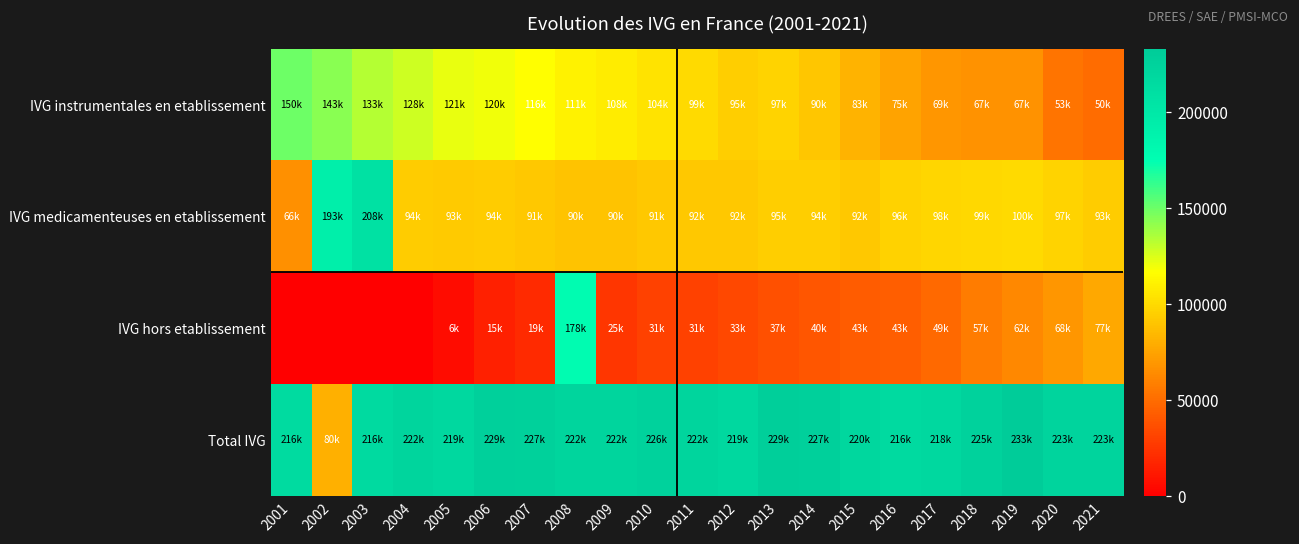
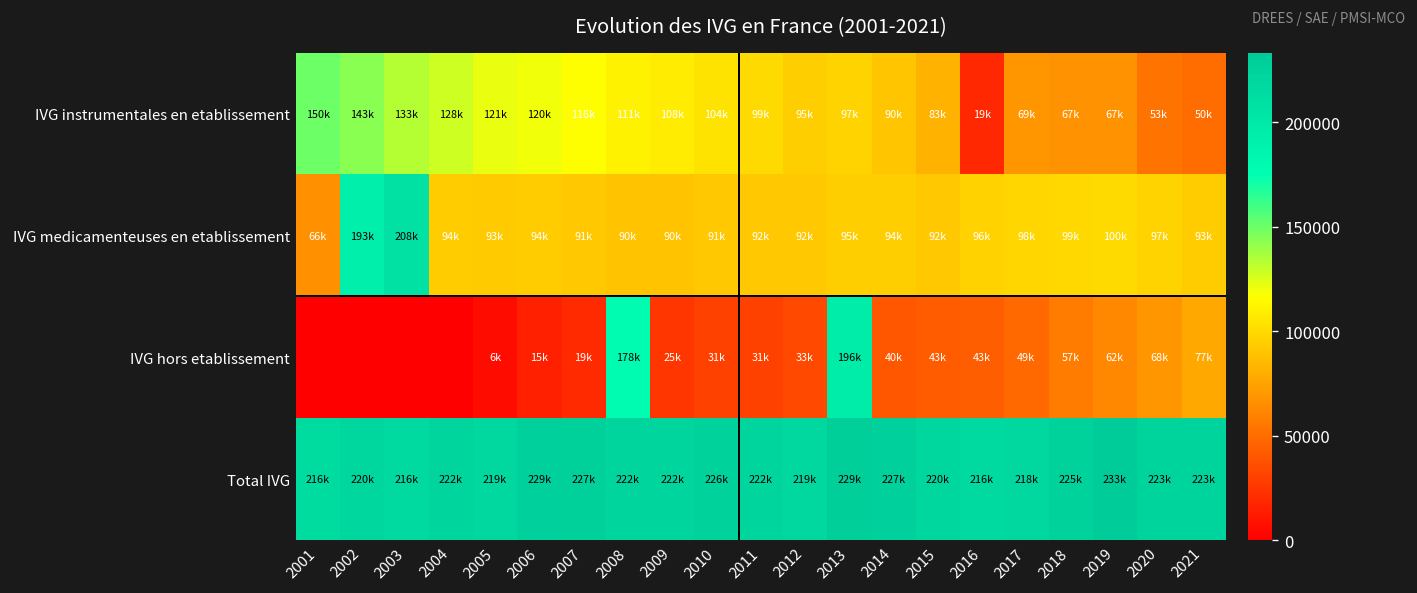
IVG instrumentales en etablissement, 2016: 75k -> 19k
IVG hors etablissement, 2013: 37k -> 196k
Total IVG, 2002: 80k -> 220k
